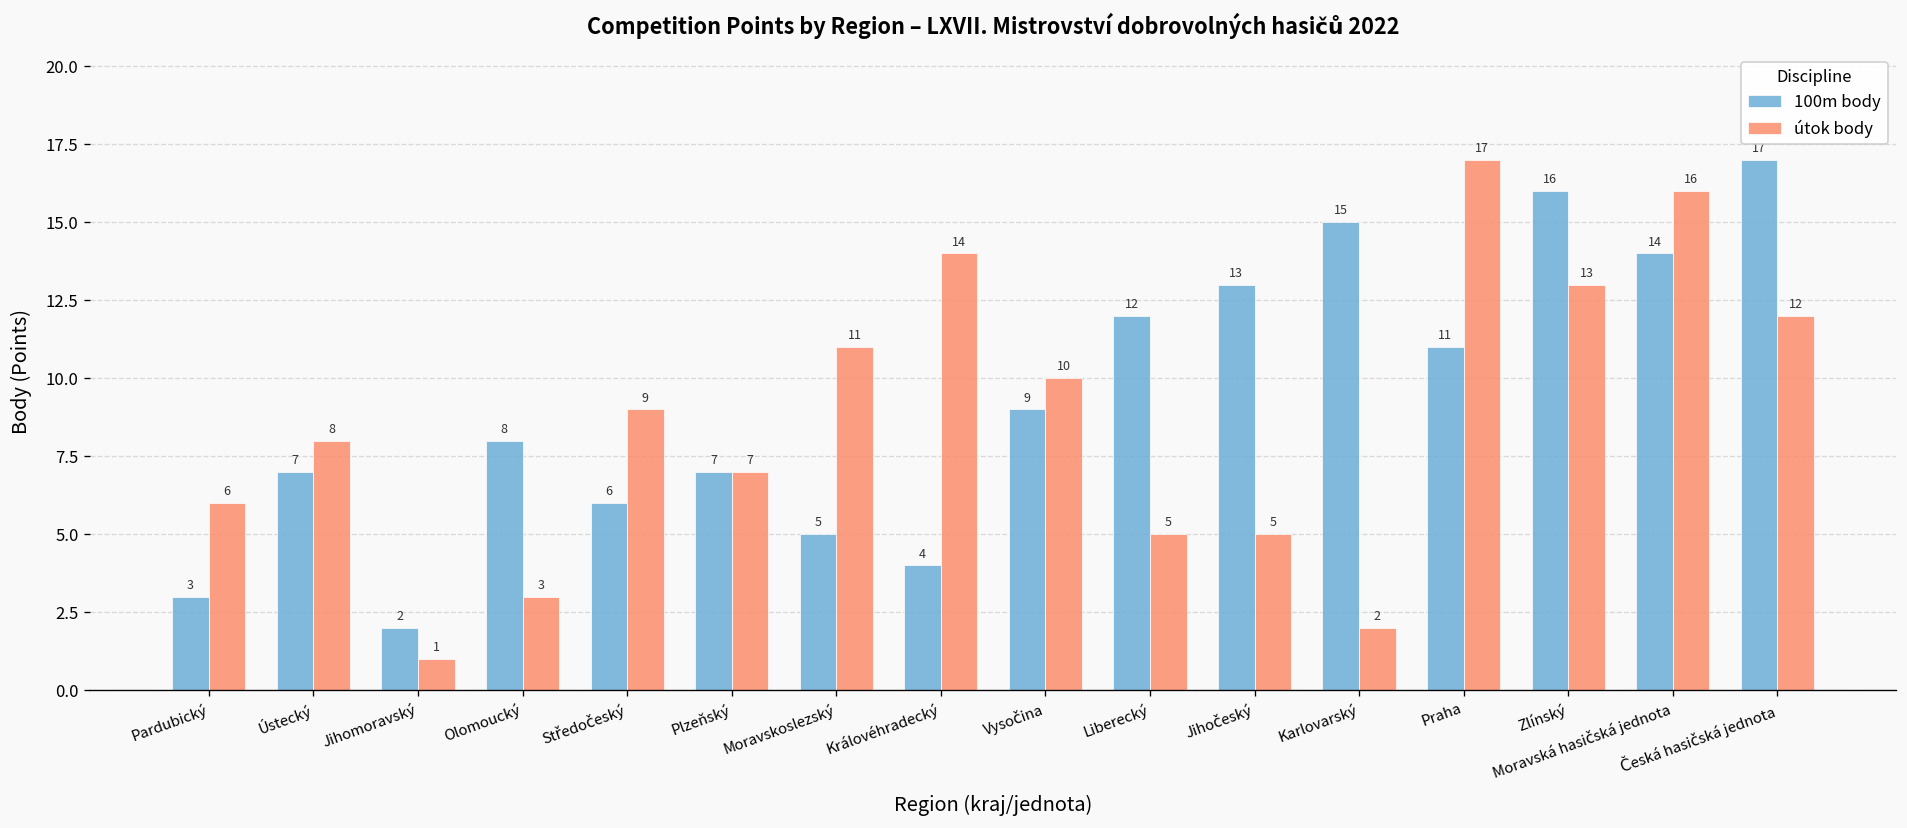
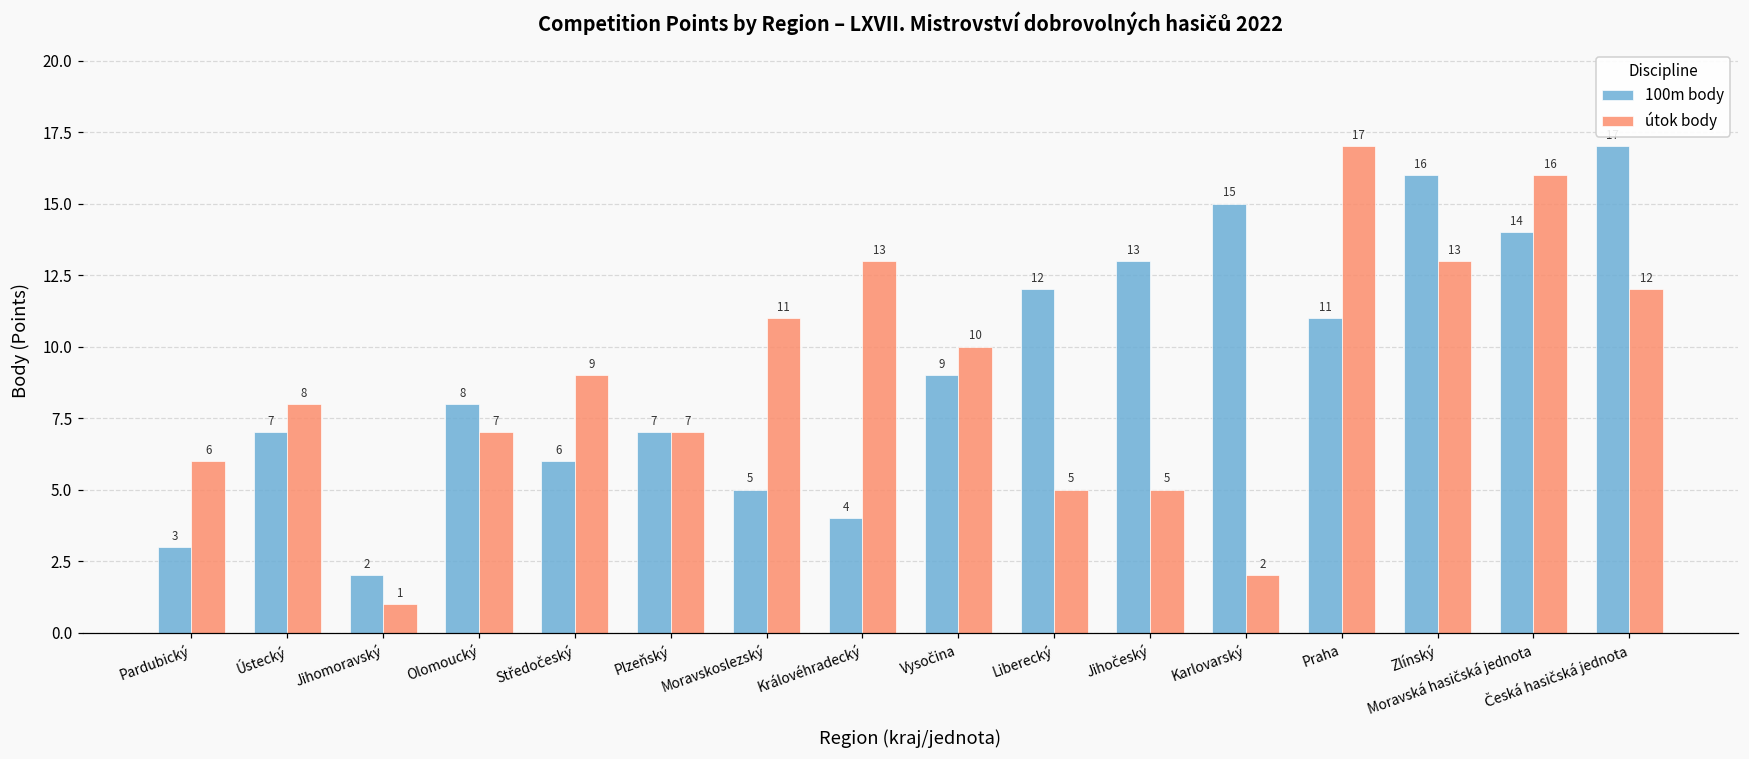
útok body, Olomoucký: 3 -> 7
útok body, Královéhradecký: 14 -> 13
